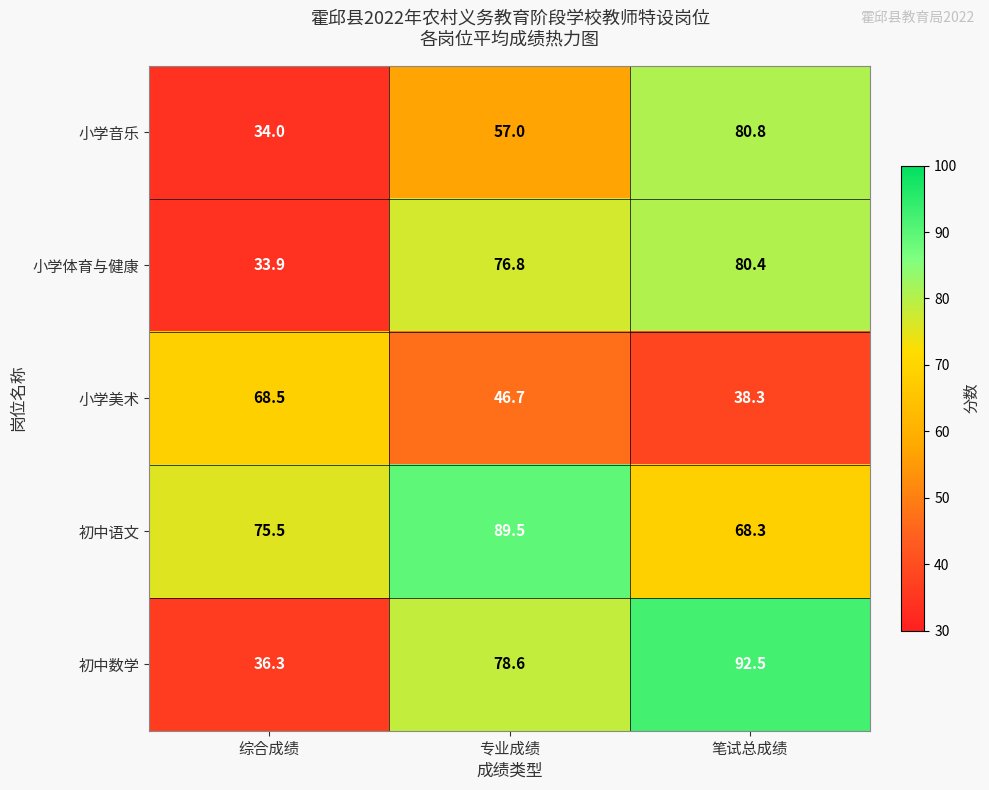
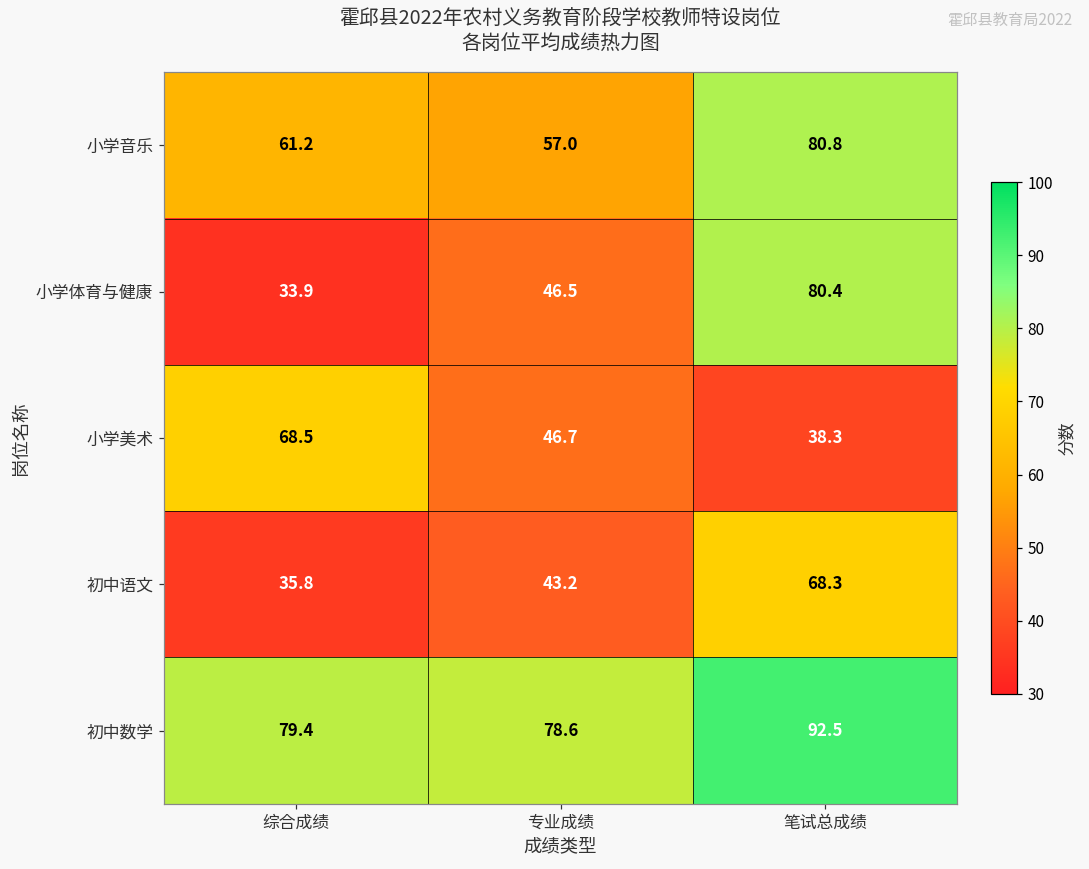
小学音乐, 综合成绩: 34.0 -> 61.2
小学体育与健康, 专业成绩: 76.8 -> 46.5
初中语文, 综合成绩: 75.5 -> 35.8
初中语文, 专业成绩: 89.5 -> 43.2
初中数学, 综合成绩: 36.3 -> 79.4
